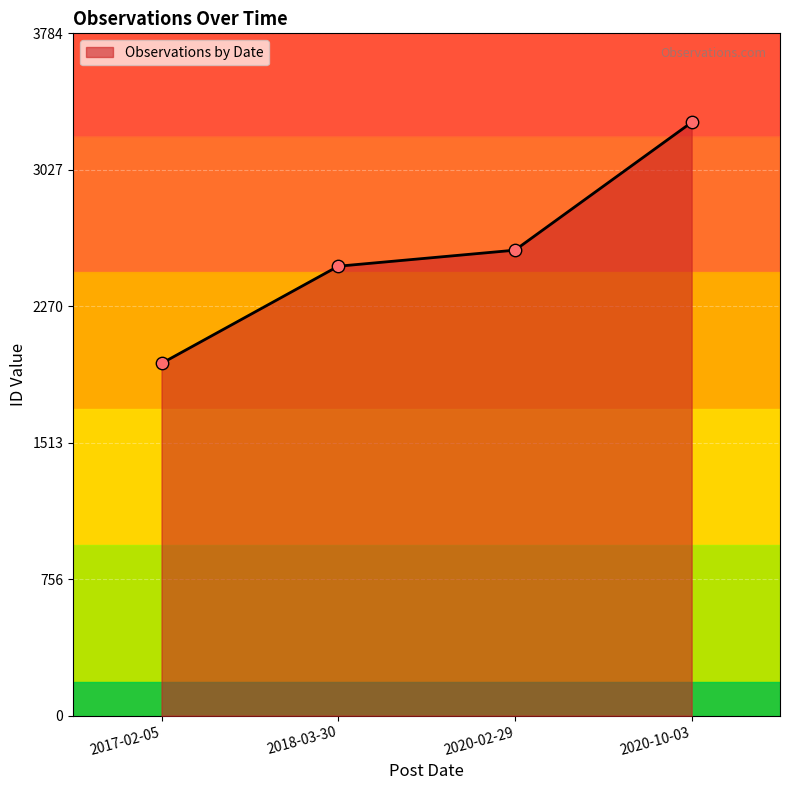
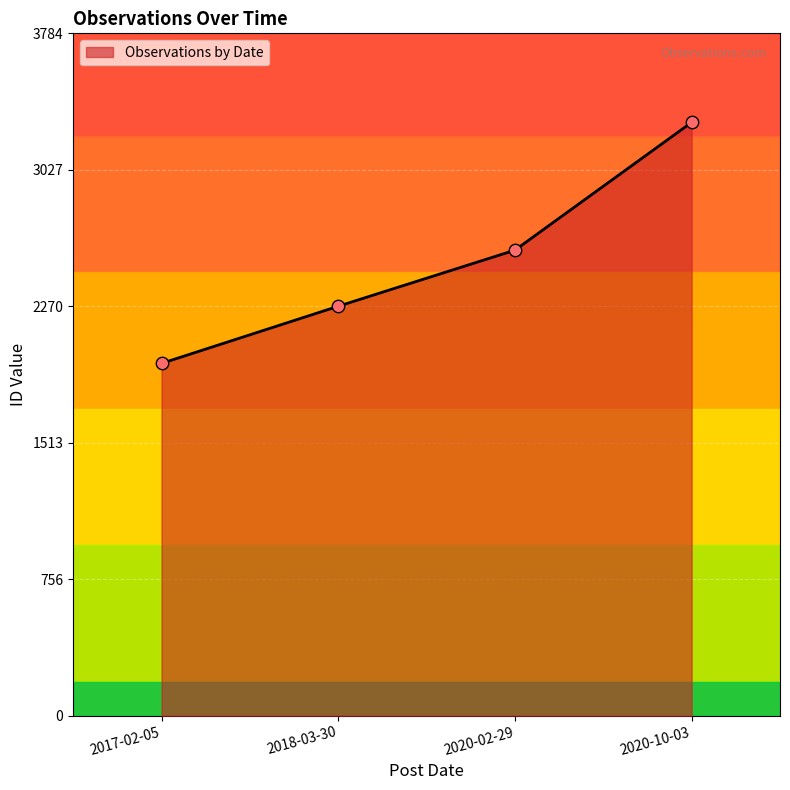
2018-03-30: 2490 -> 2270
